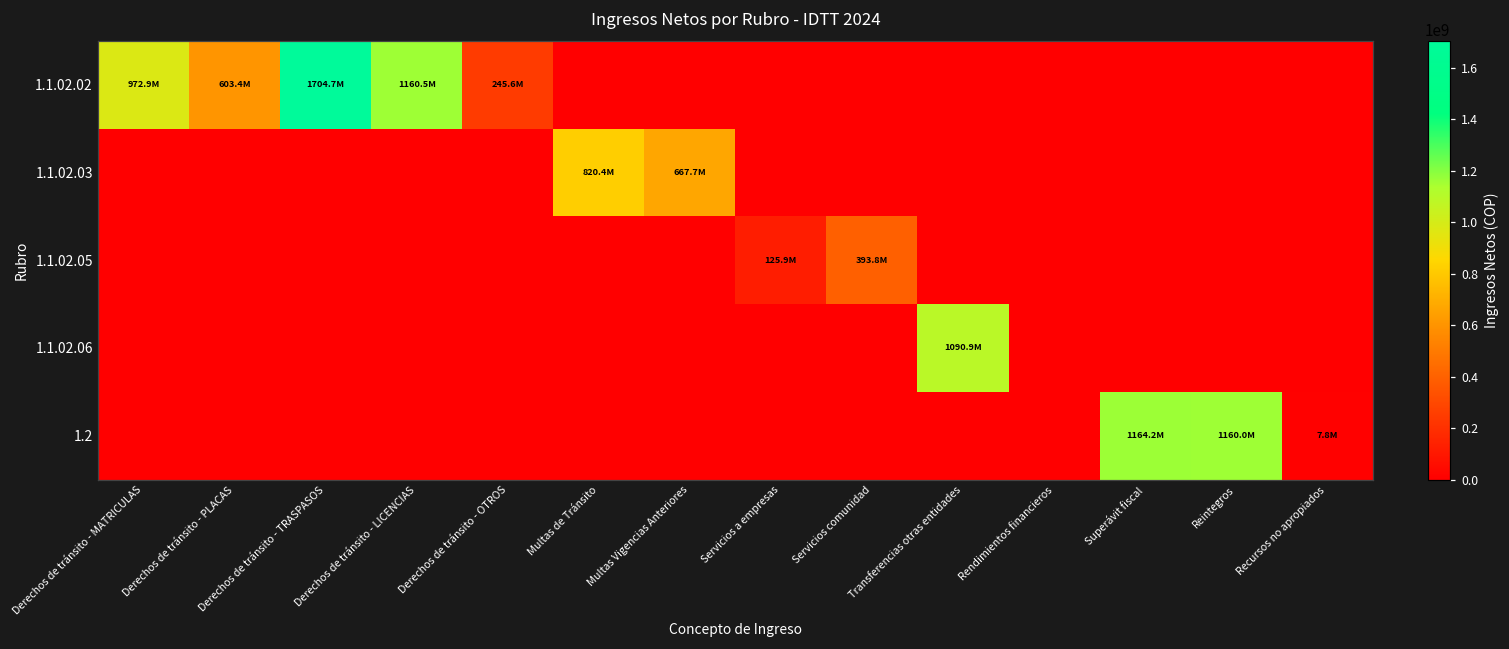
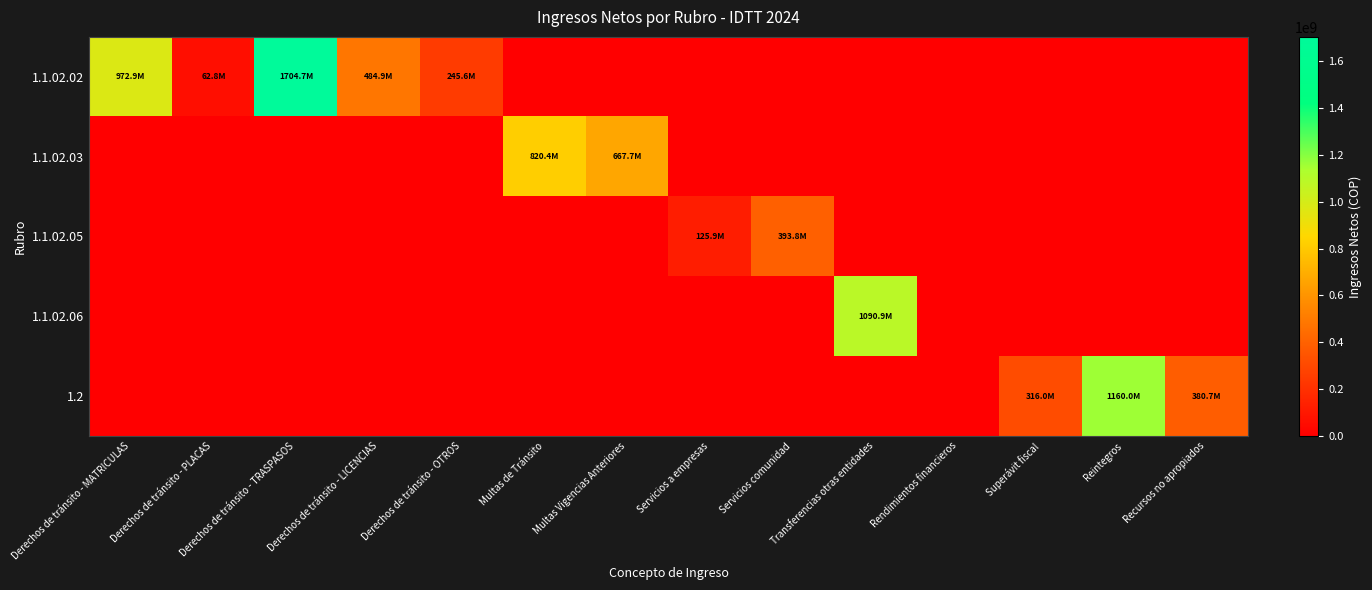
1.1.02.02, Derechos de tránsito - PLACAS: 603.4M -> 62.8M
1.1.02.02, Derechos de tránsito - LICENCIAS: 1160.5M -> 484.9M
1.2, Superávit fiscal: 1164.2M -> 316.0M
1.2, Recursos no apropiados: 7.8M -> 380.7M
